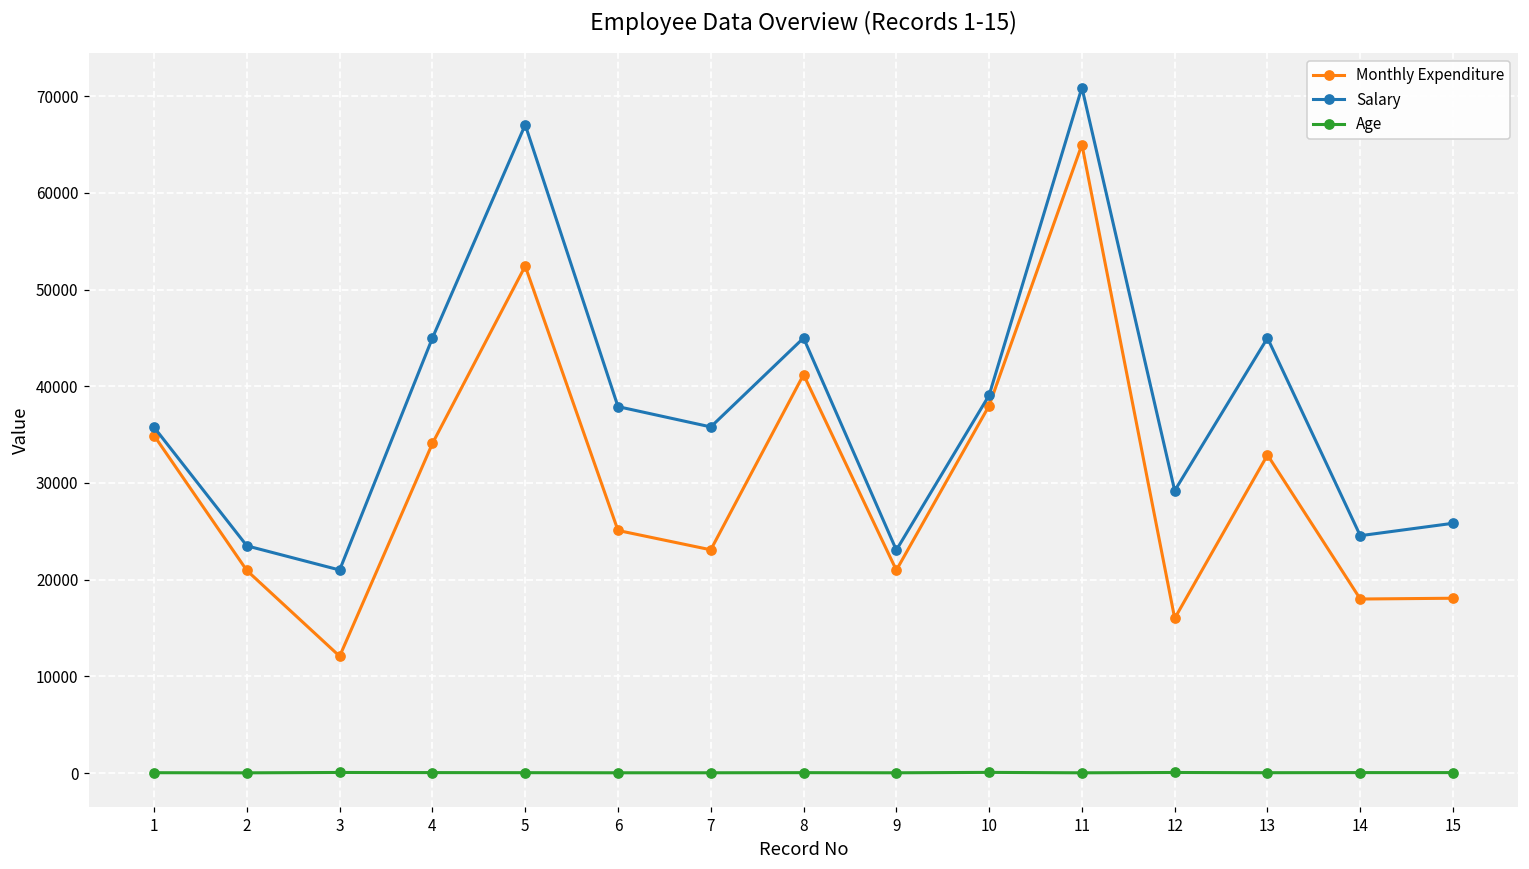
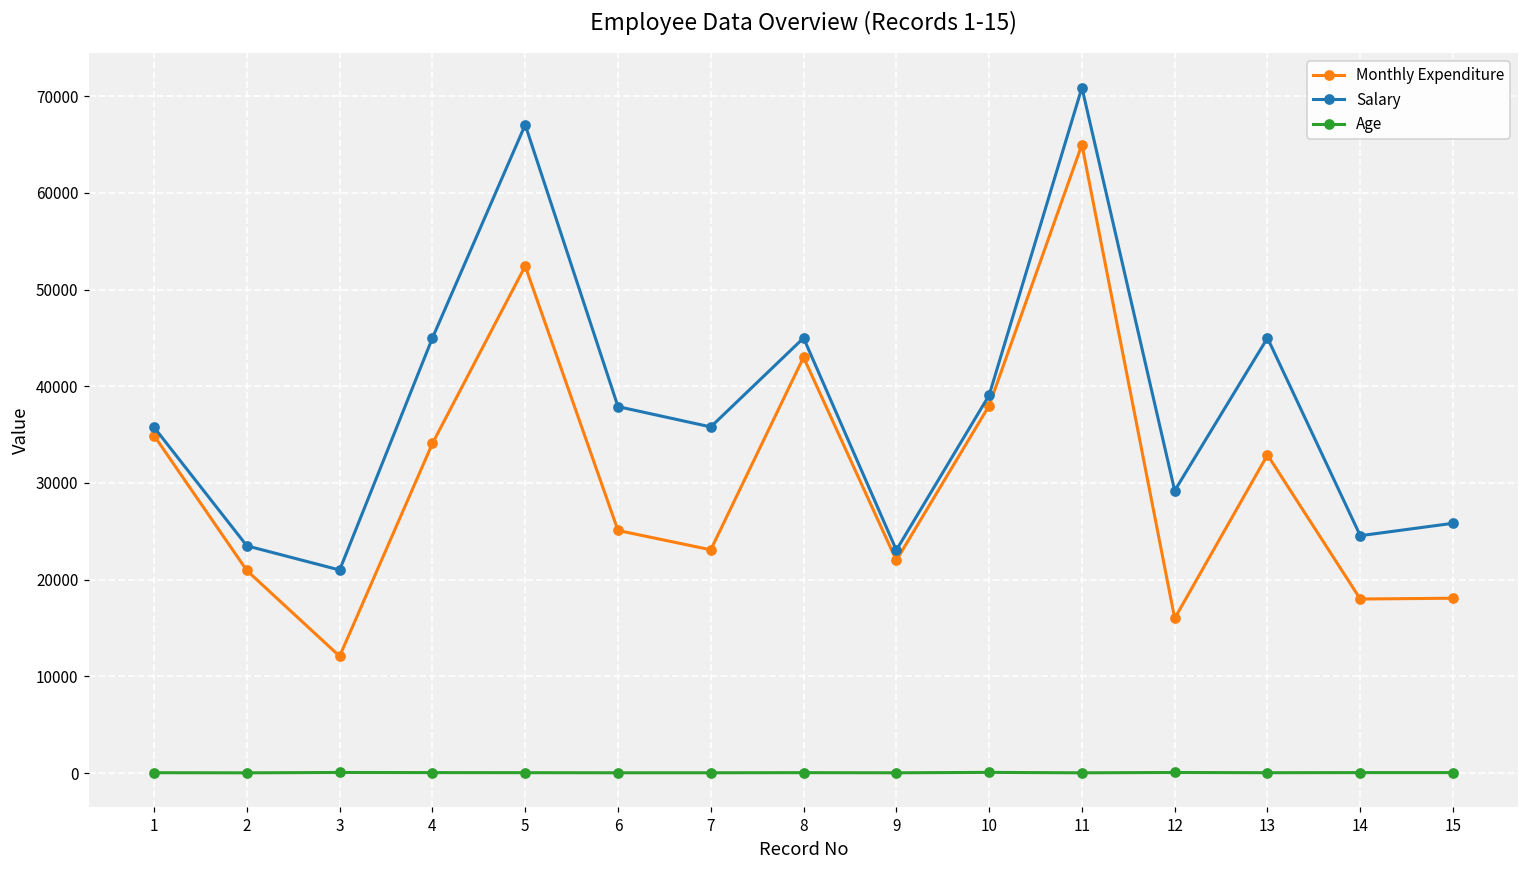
Monthly Expenditure, 8: 41000 -> 43000
Monthly Expenditure, 9: 21000 -> 22000
